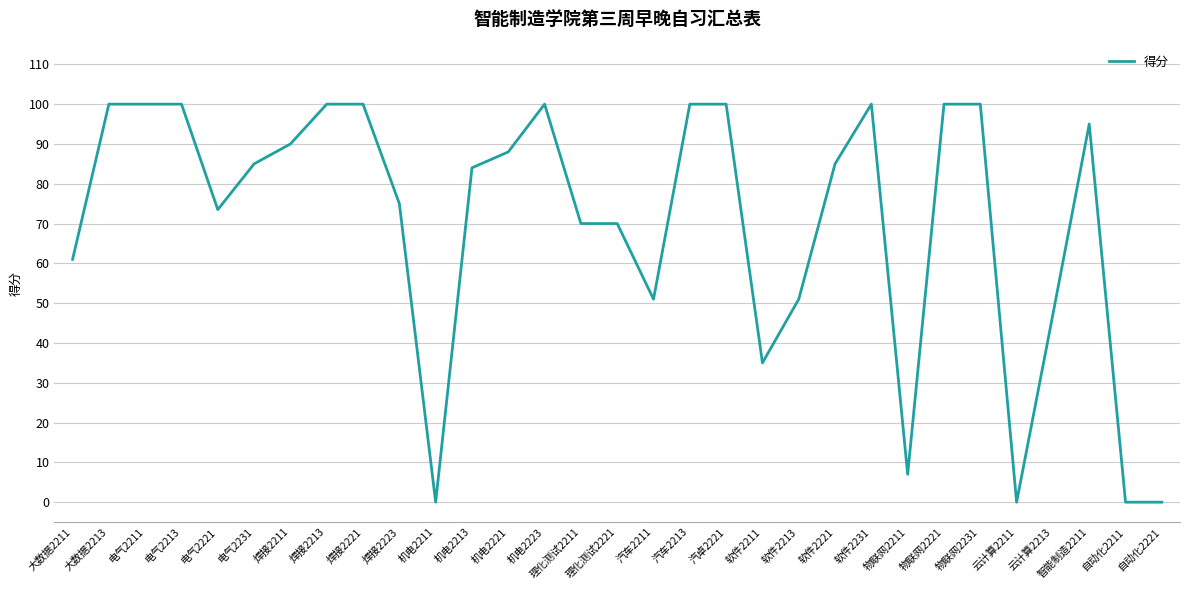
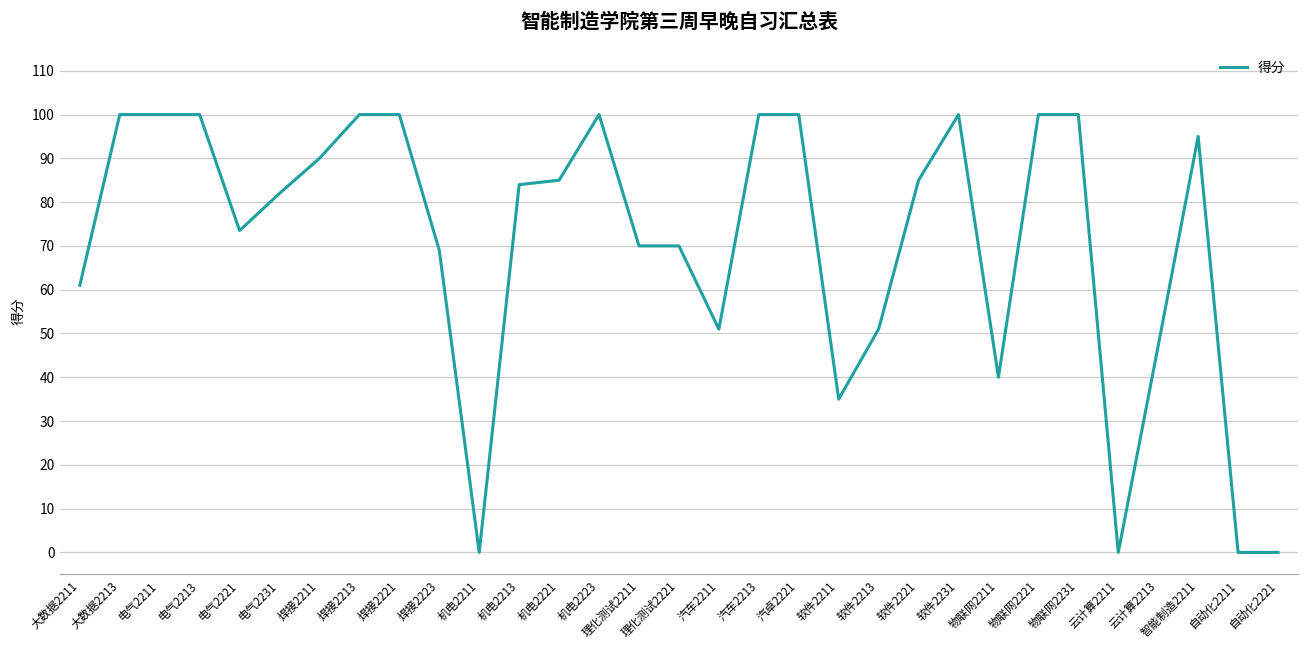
电气2231: 85 -> 82
焊接2223: 75 -> 69
机电2221: 88 -> 85
物联网2211: 7 -> 40
